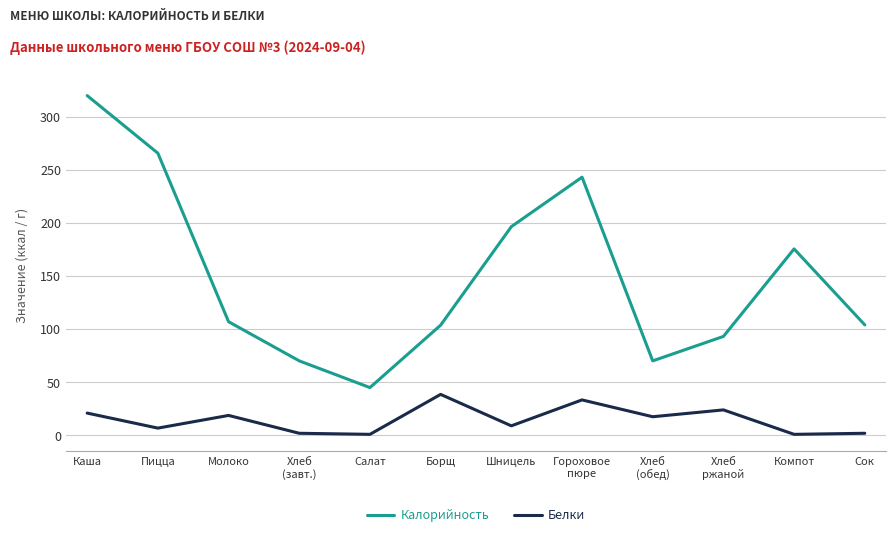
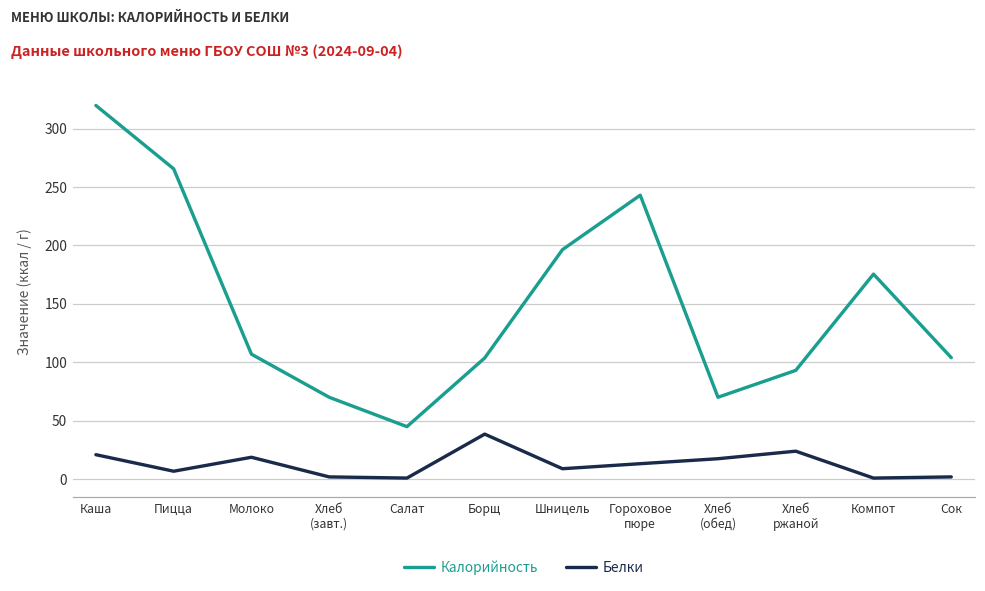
Белки, Гороховое пюре: 33 -> 13
